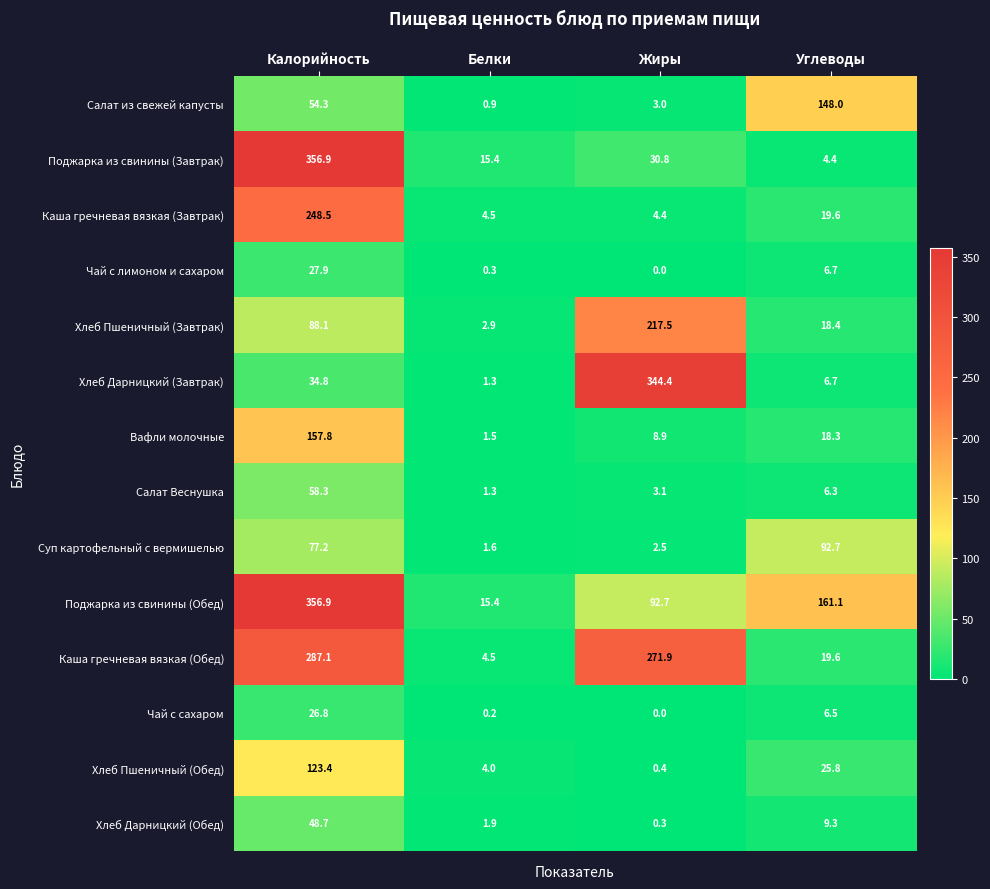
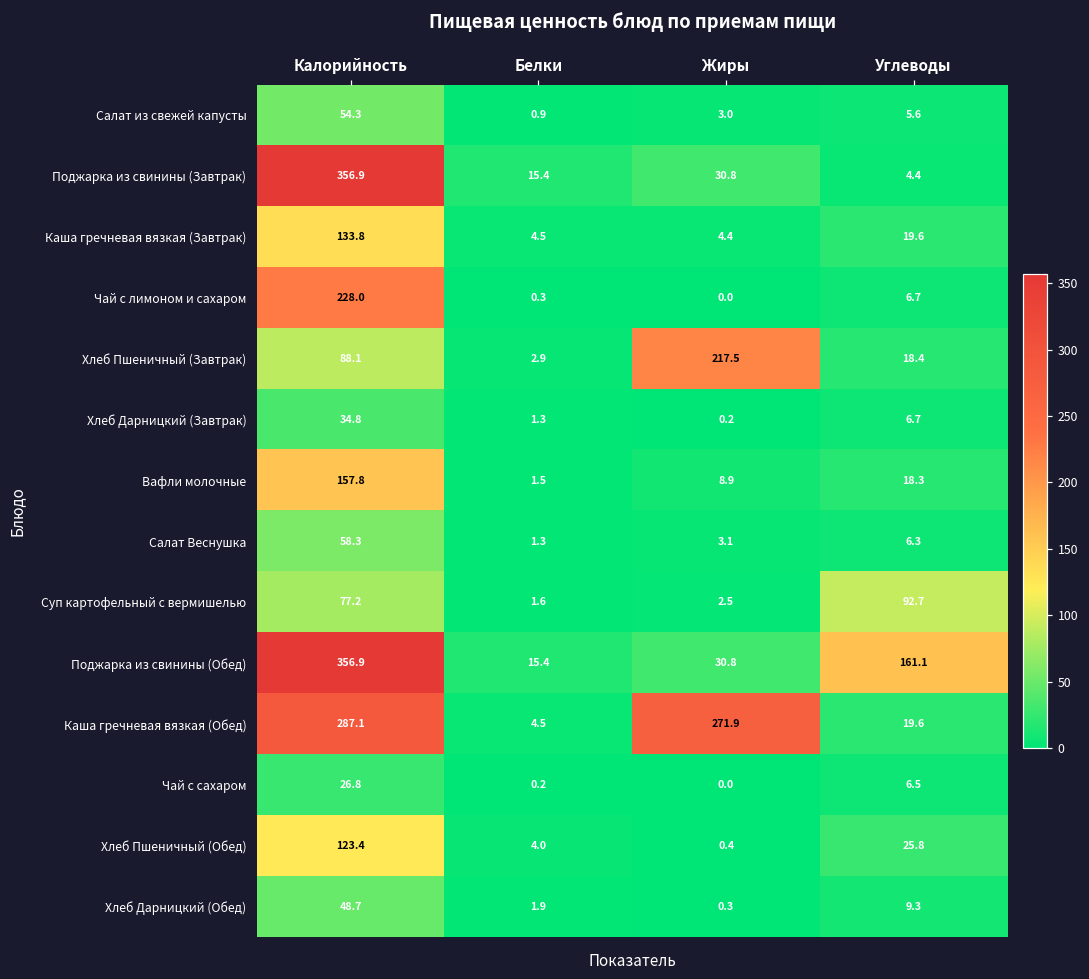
Салат из свежей капусты, Углеводы: 148.0 -> 5.6
Каша гречневая вязкая (Завтрак), Калорийность: 248.5 -> 133.8
Чай с лимоном и сахаром, Калорийность: 27.9 -> 228.0
Хлеб Дарницкий (Завтрак), Жиры: 344.4 -> 0.2
Поджарка из свинины (Обед), Жиры: 92.7 -> 30.8
